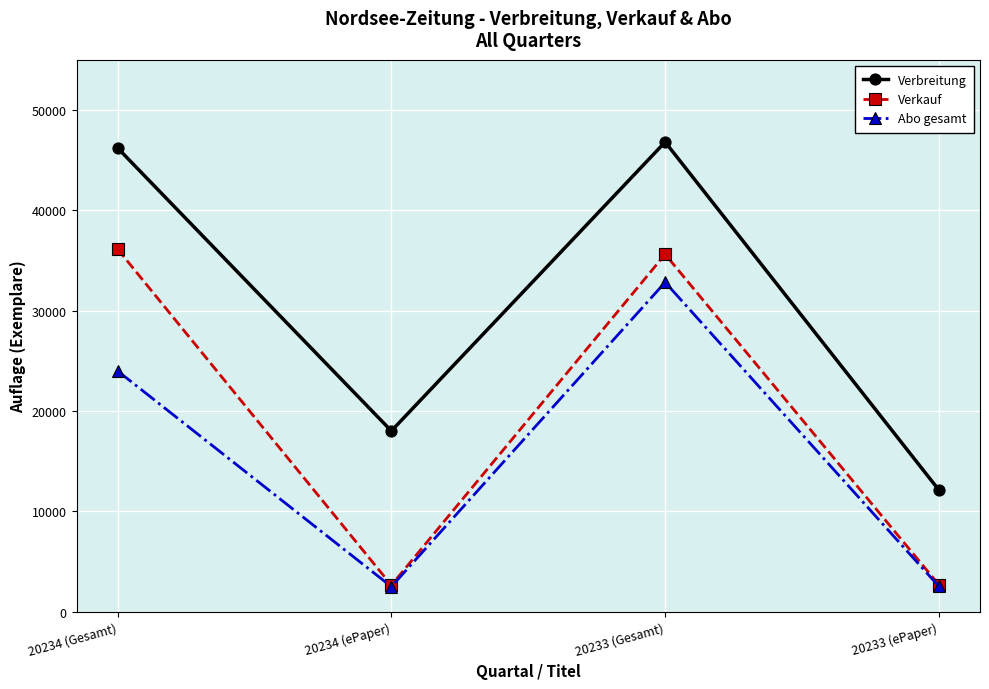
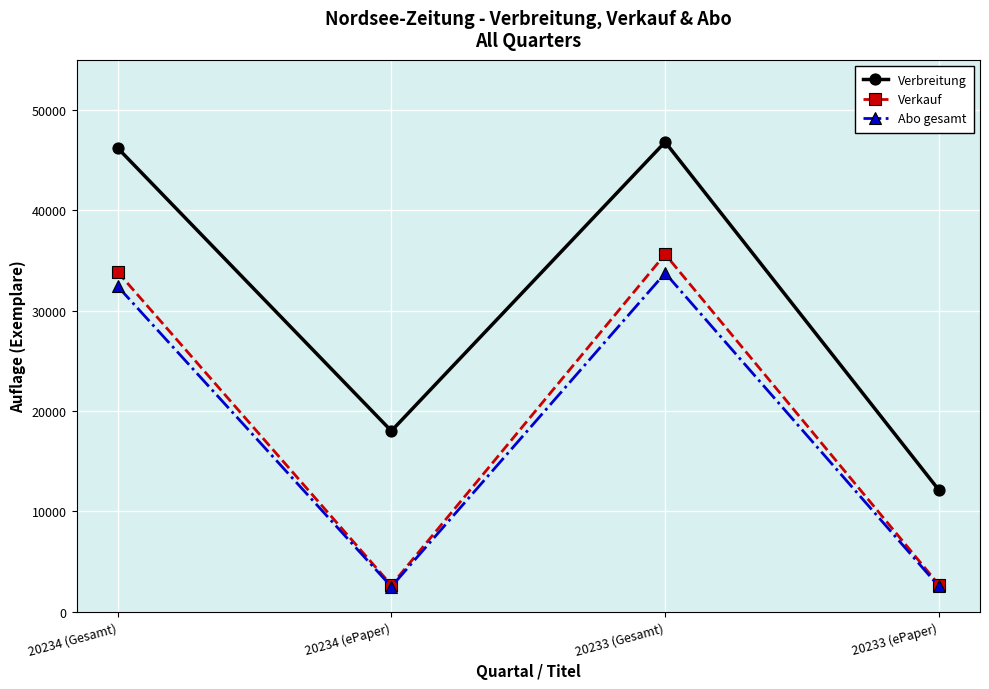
Verkauf, 20234 (Gesamt): 36200 -> 33900
Abo gesamt, 20234 (Gesamt): 24000 -> 32400
Abo gesamt, 20233 (Gesamt): 32800 -> 33800
